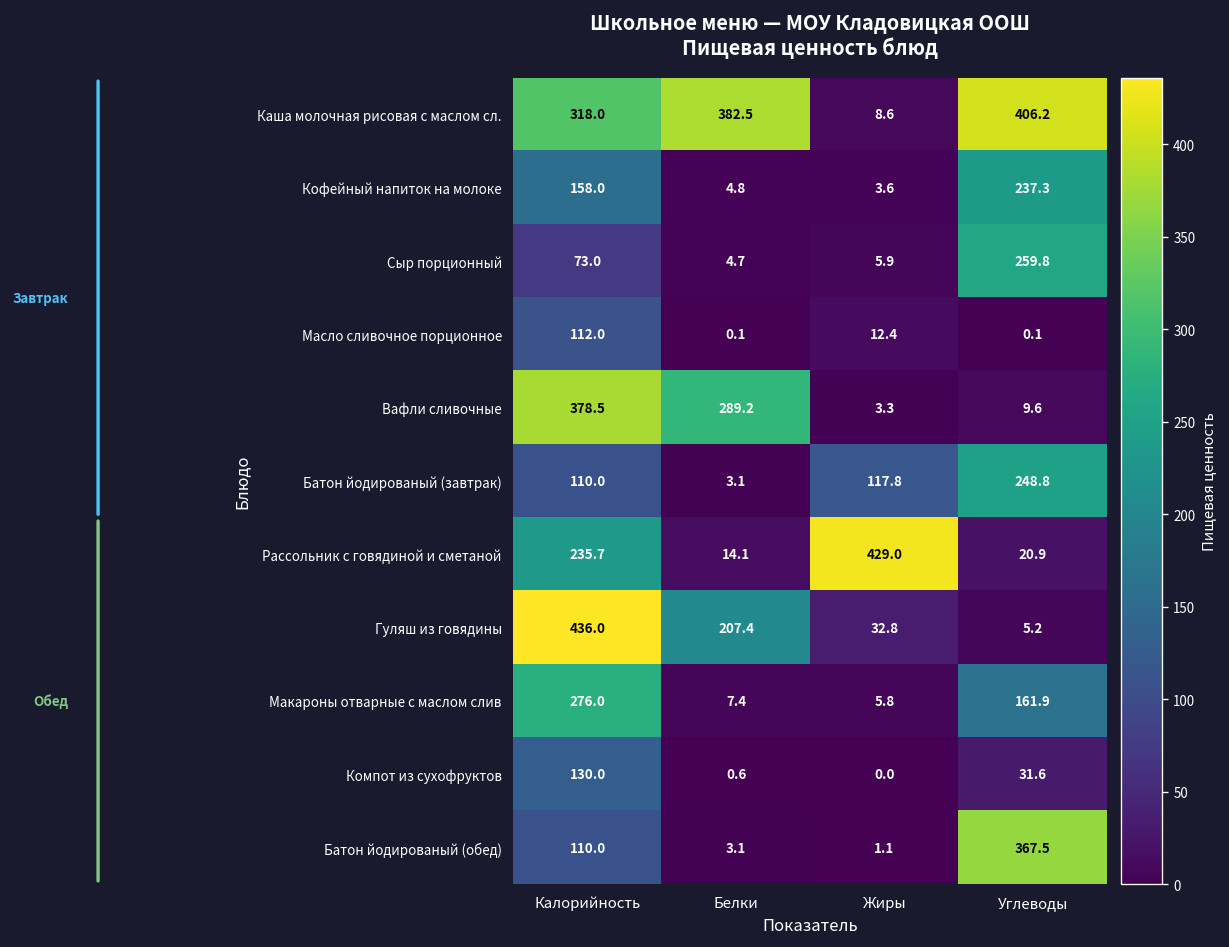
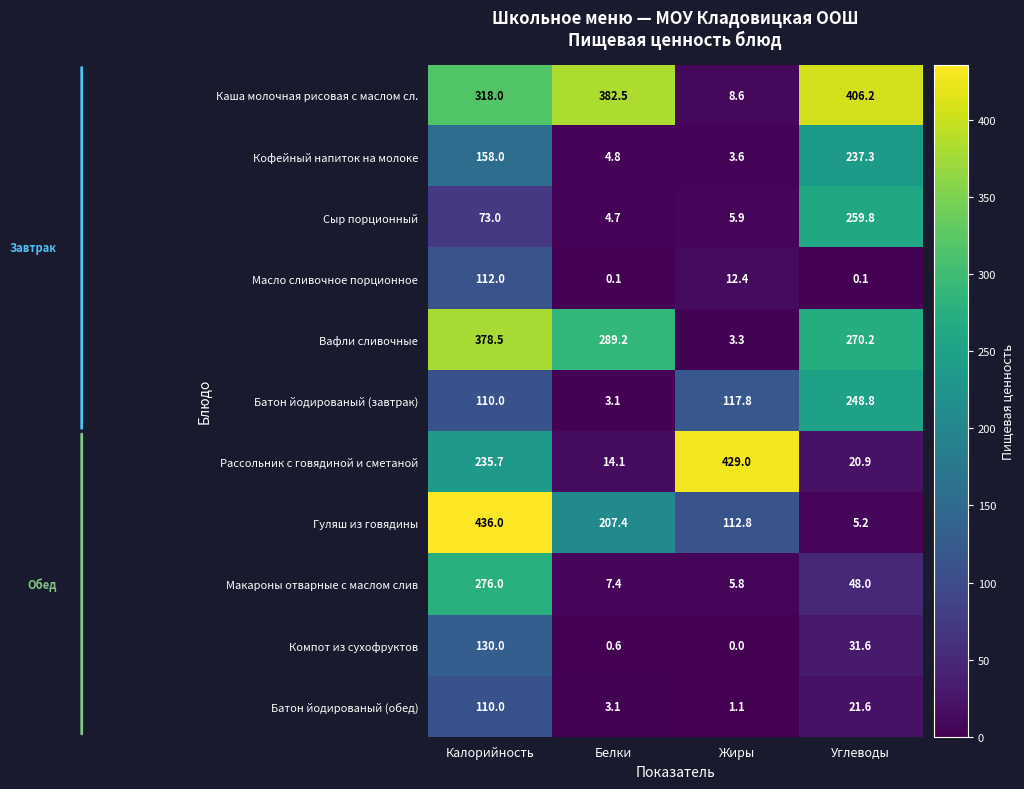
Вафли сливочные, Углеводы: 9.6 -> 270.2
Гуляш из говядины, Жиры: 32.8 -> 112.8
Макароны отварные с маслом слив, Углеводы: 161.9 -> 48.0
Батон йодированый (обед), Углеводы: 367.5 -> 21.6
